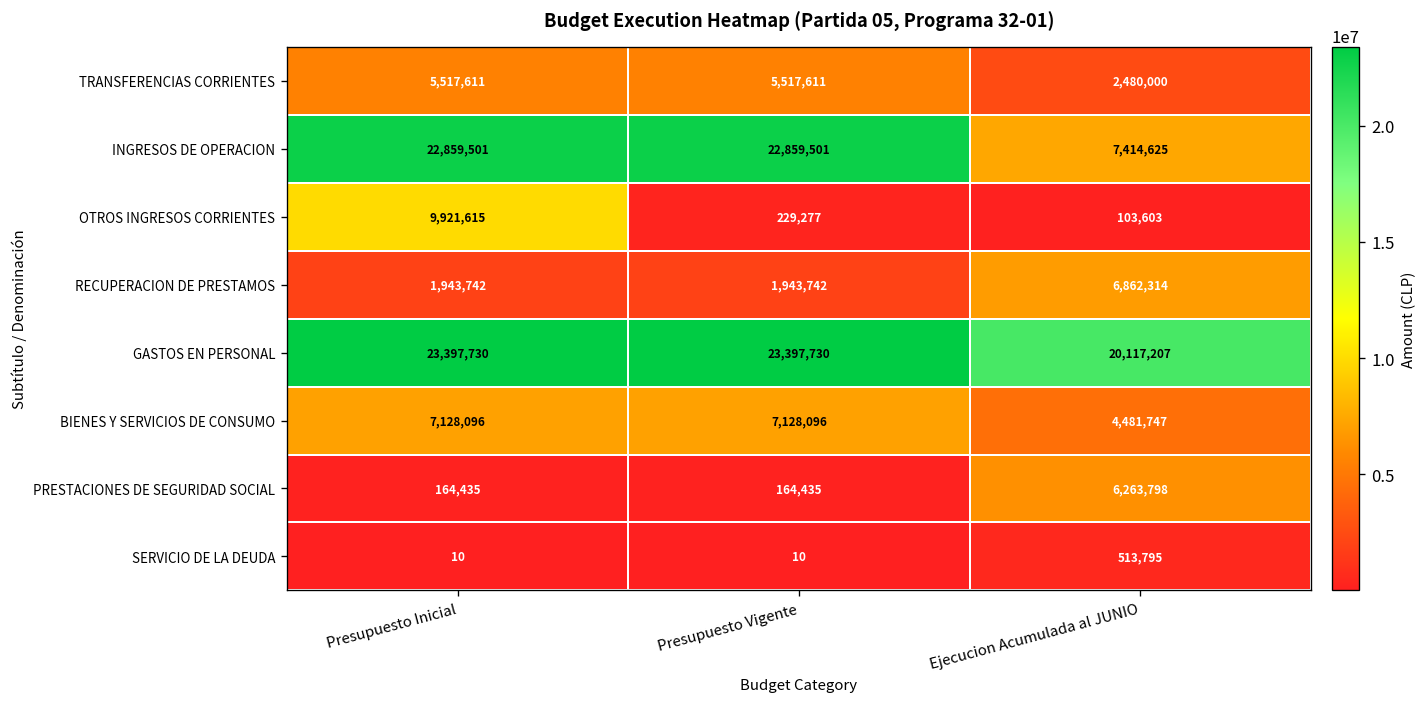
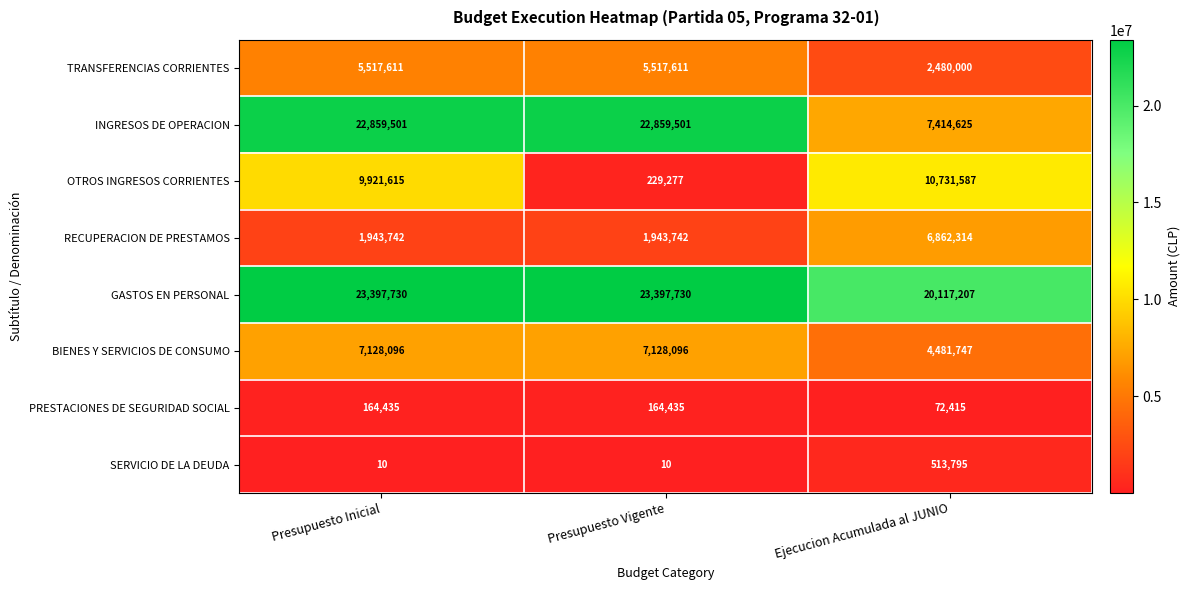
OTROS INGRESOS CORRIENTES, Ejecucion Acumulada al JUNIO: 103,603 -> 10,731,587
PRESTACIONES DE SEGURIDAD SOCIAL, Ejecucion Acumulada al JUNIO: 6,263,798 -> 72,415
